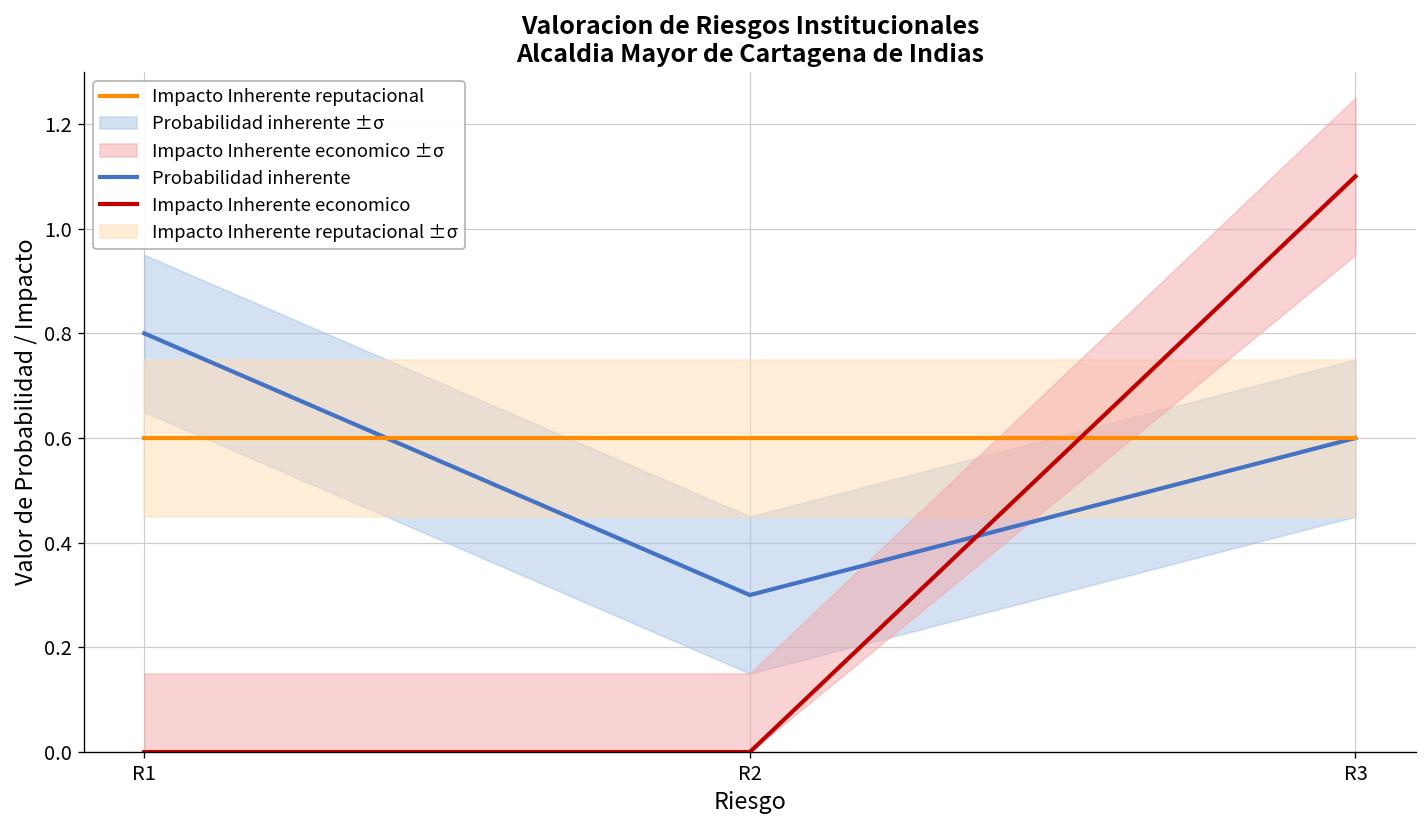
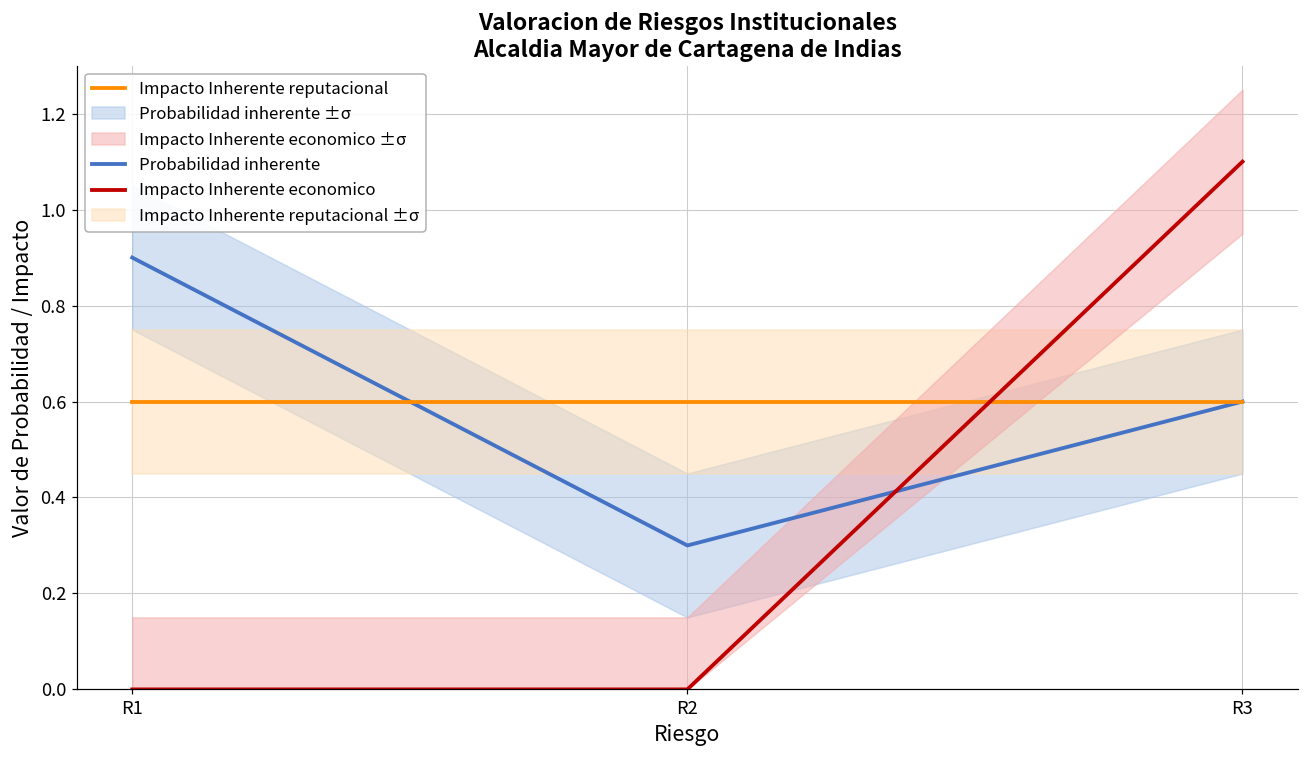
Probabilidad inherente, R1: 0.8 -> 0.9
